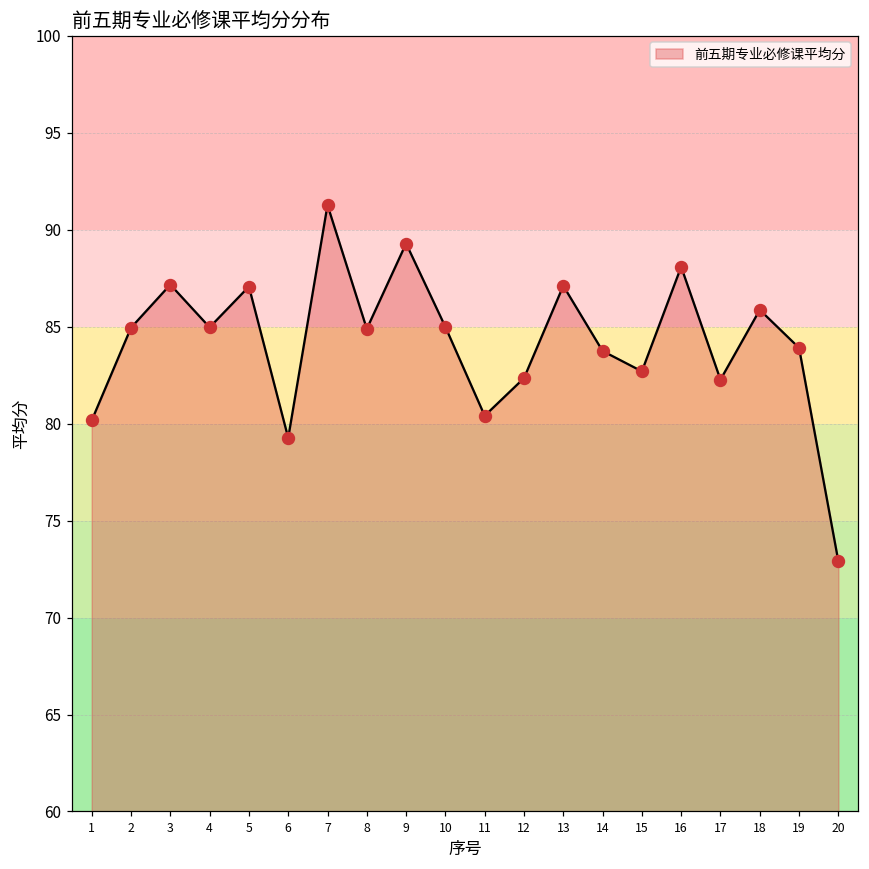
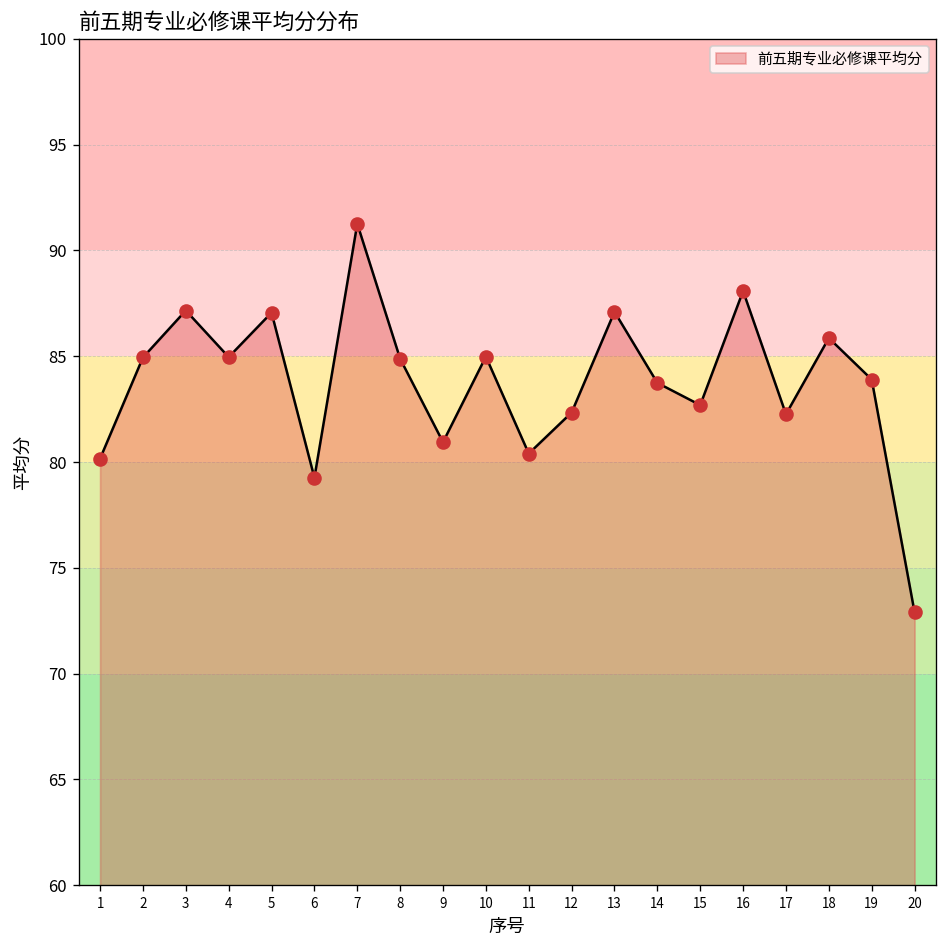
9: 89.3 -> 80.9
